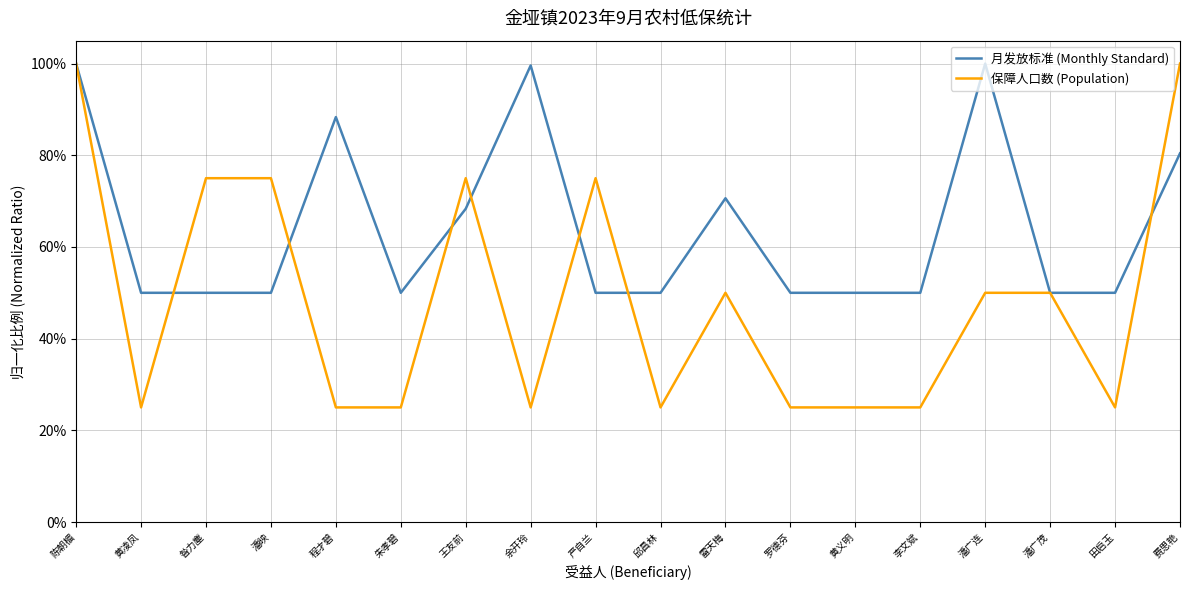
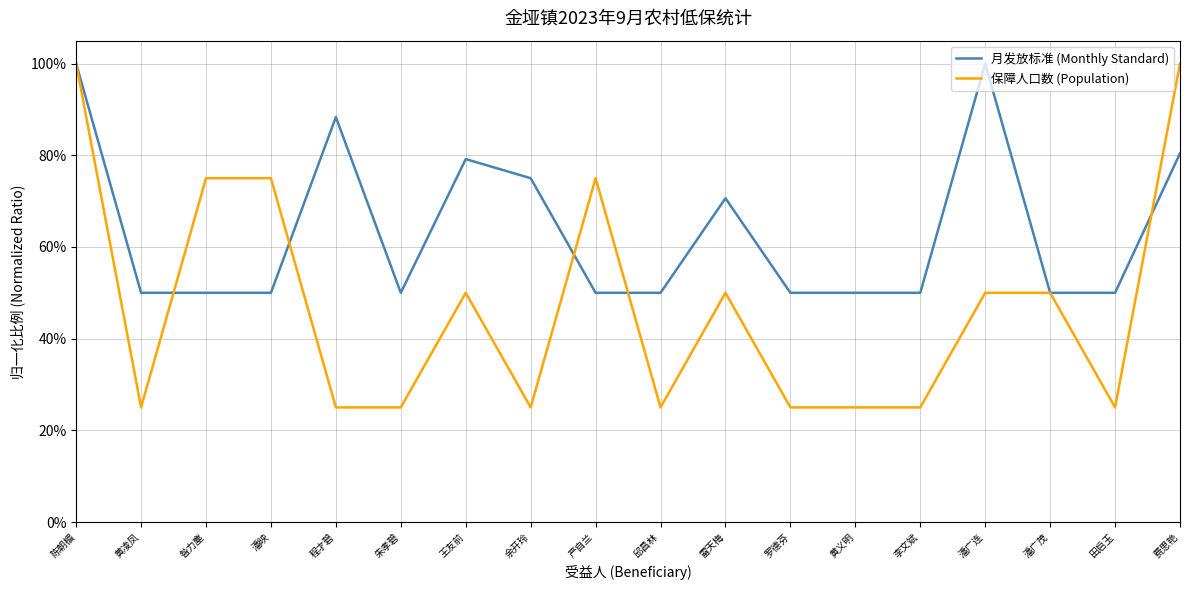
月发放标准 (Monthly Standard), 王友前: 68% -> 79%
保障人口数 (Population), 王友前: 75% -> 50%
月发放标准 (Monthly Standard), 余开玲: 100% -> 75%
